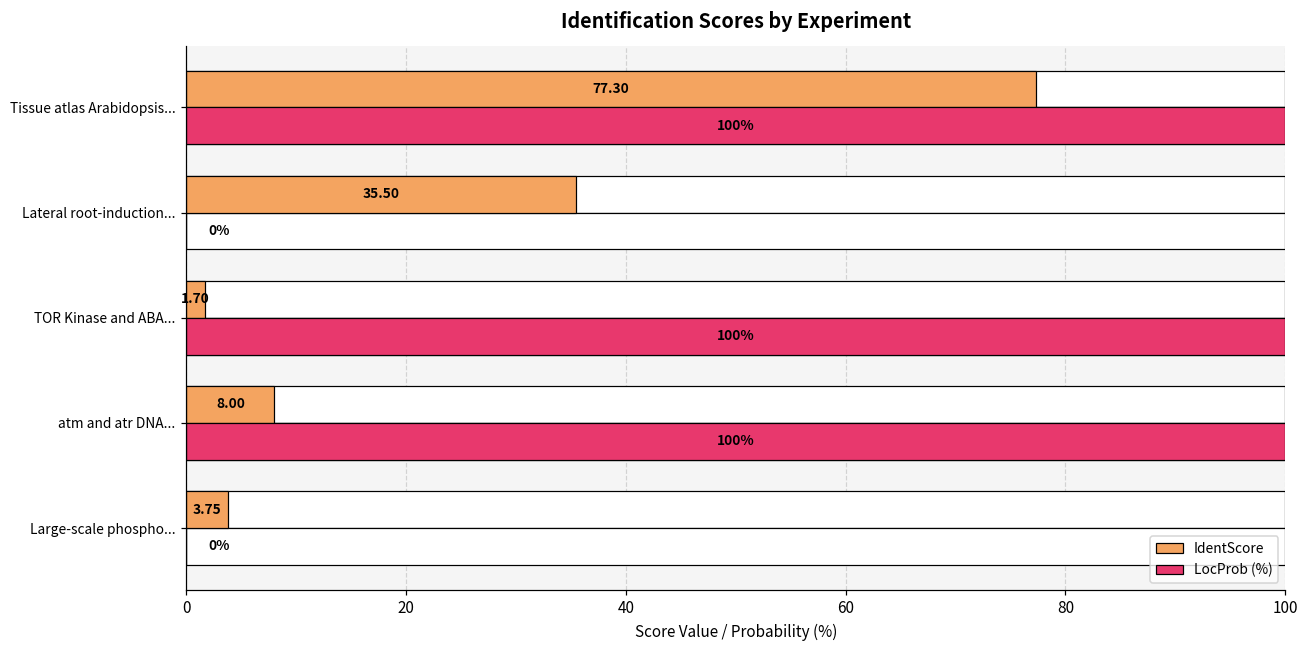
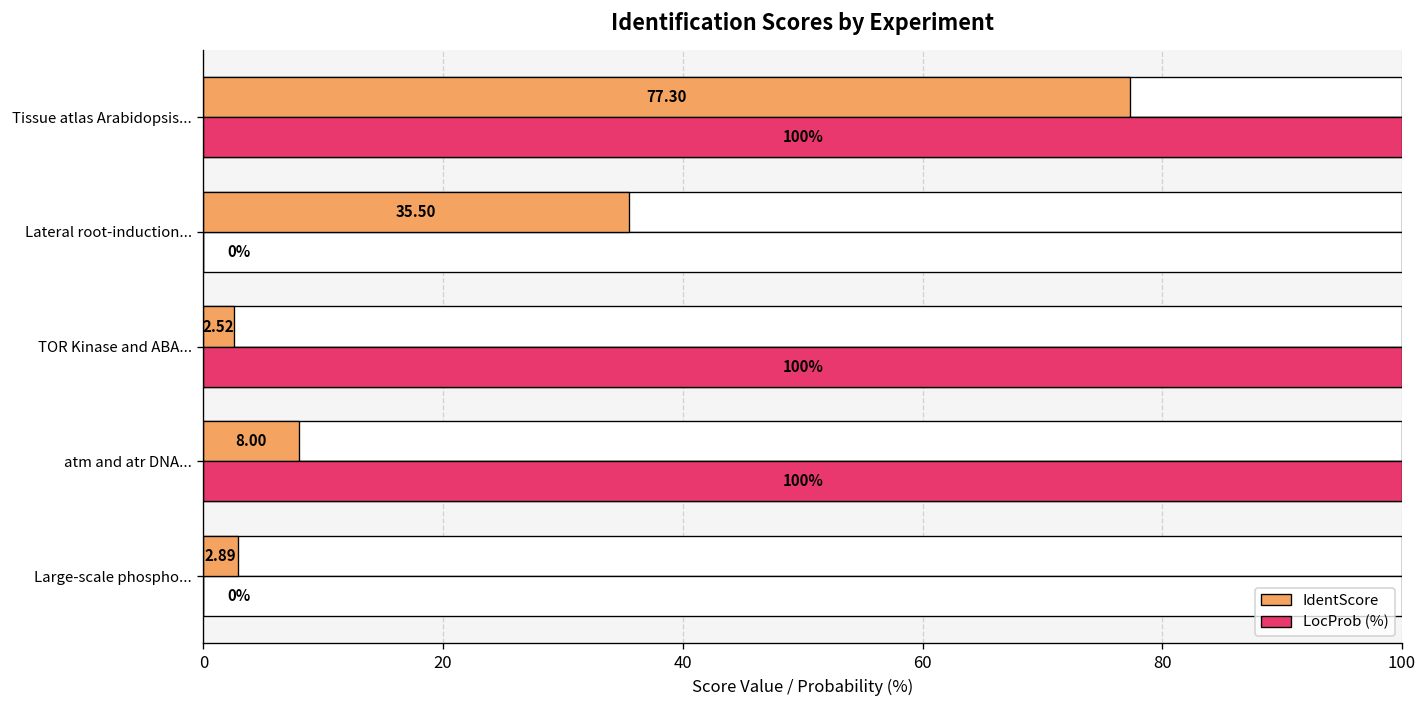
IdentScore, TOR Kinase and ABA...: 1.70 -> 2.52
IdentScore, Large-scale phospho...: 3.75 -> 2.89
